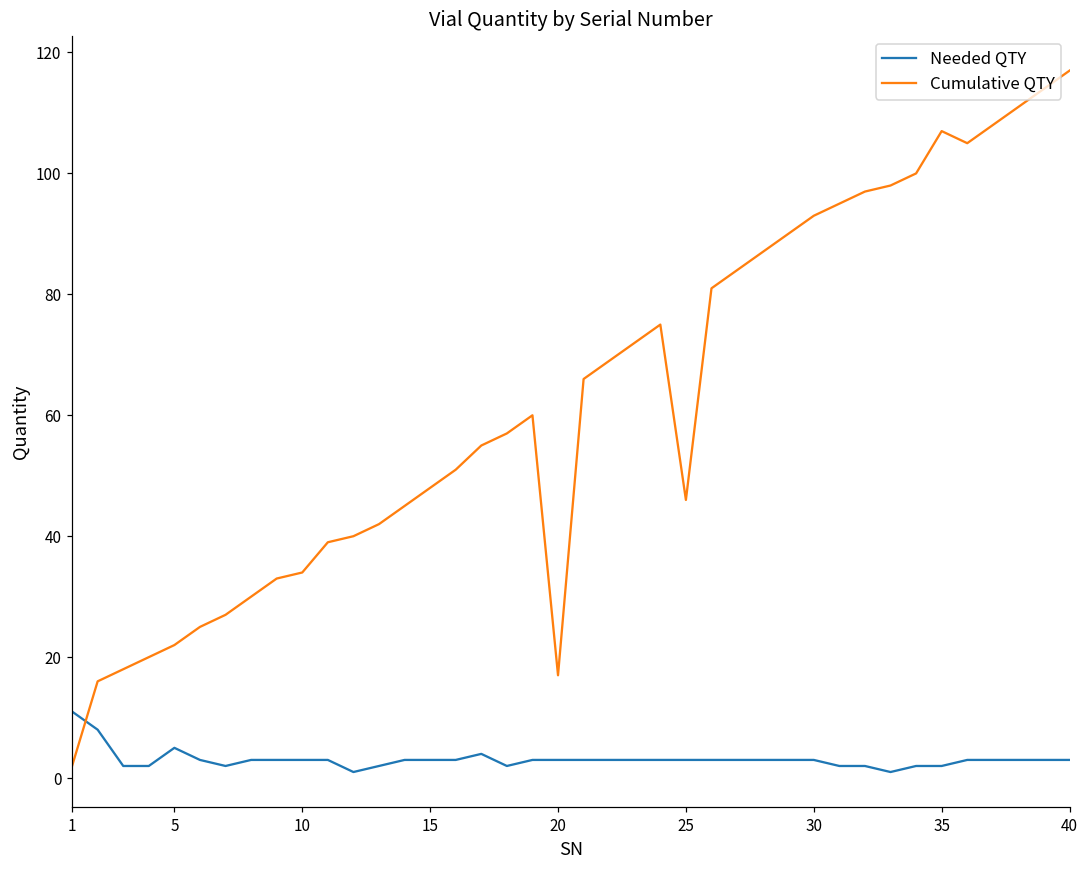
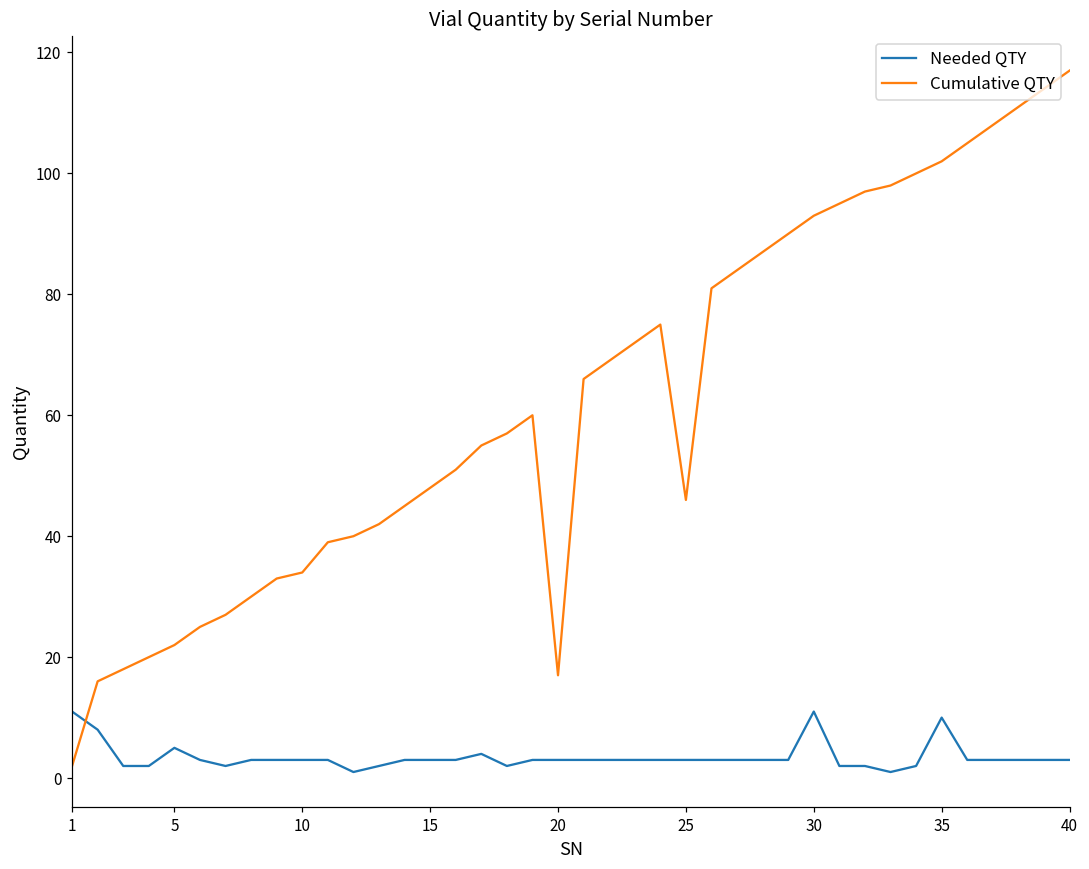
Needed QTY, 30: 3 -> 11
Needed QTY, 35: 2 -> 10
Cumulative QTY, 35: 107 -> 102
